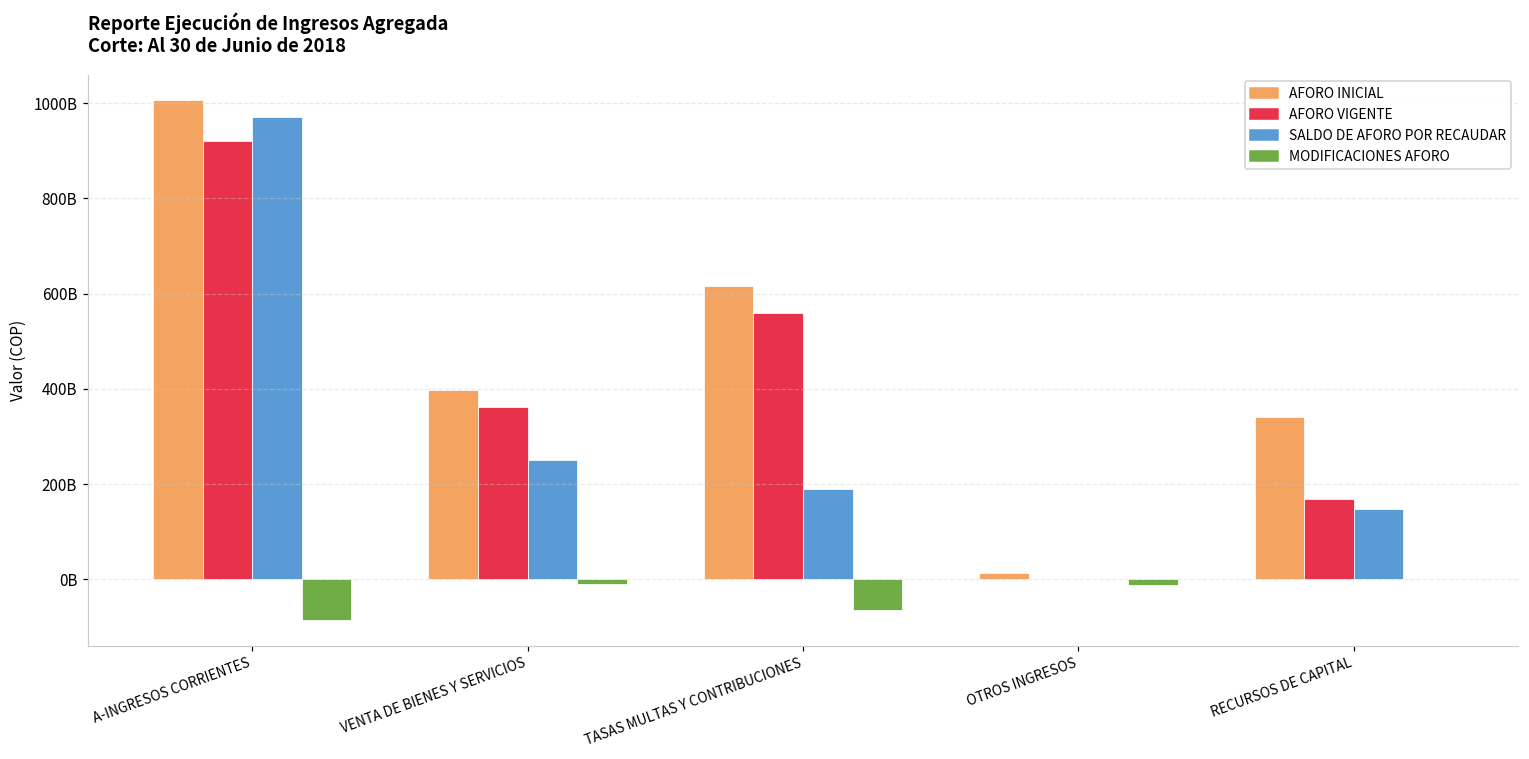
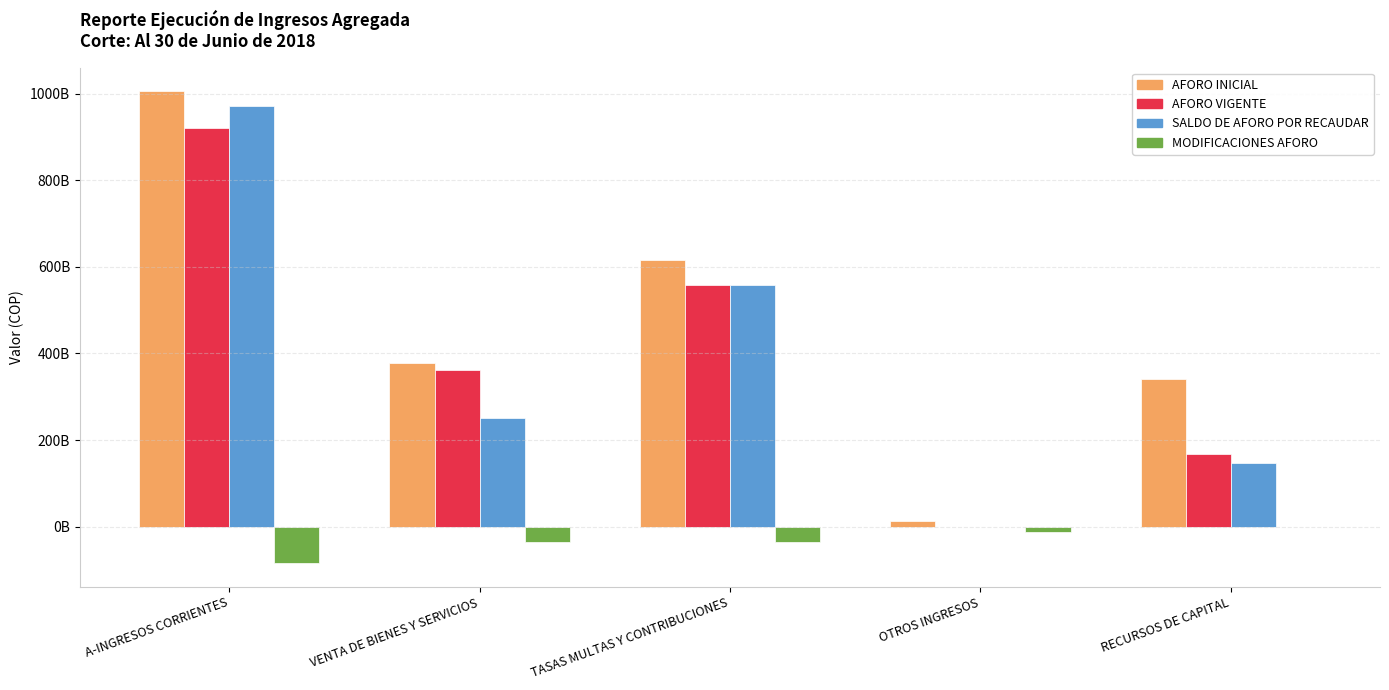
AFORO INICIAL, VENTA DE BIENES Y SERVICIOS: 400000000000 -> 380000000000
MODIFICACIONES AFORO, VENTA DE BIENES Y SERVICIOS: -10000000000 -> -40000000000
SALDO DE AFORO POR RECAUDAR, TASAS MULTAS Y CONTRIBUCIONES: 190000000000 -> 560000000000
MODIFICACIONES AFORO, TASAS MULTAS Y CONTRIBUCIONES: -60000000000 -> -40000000000
